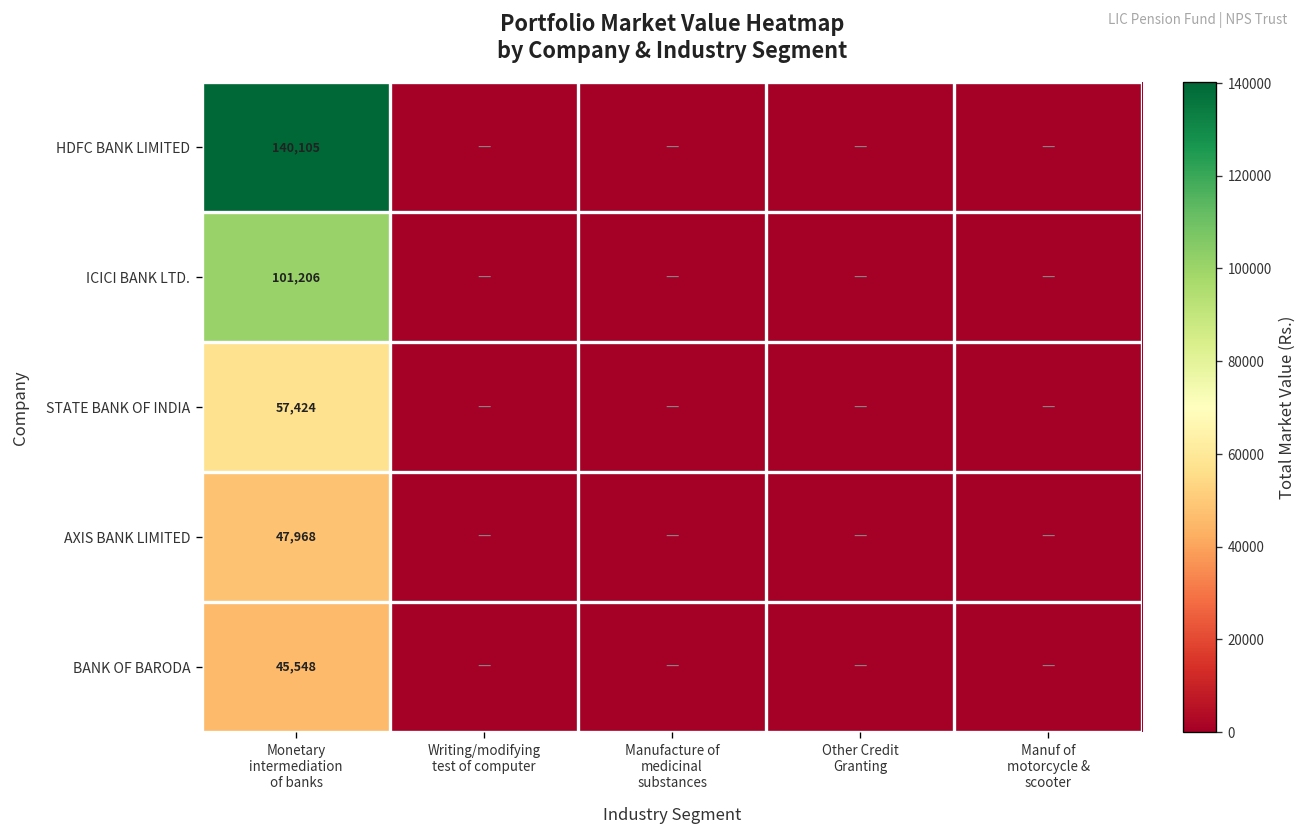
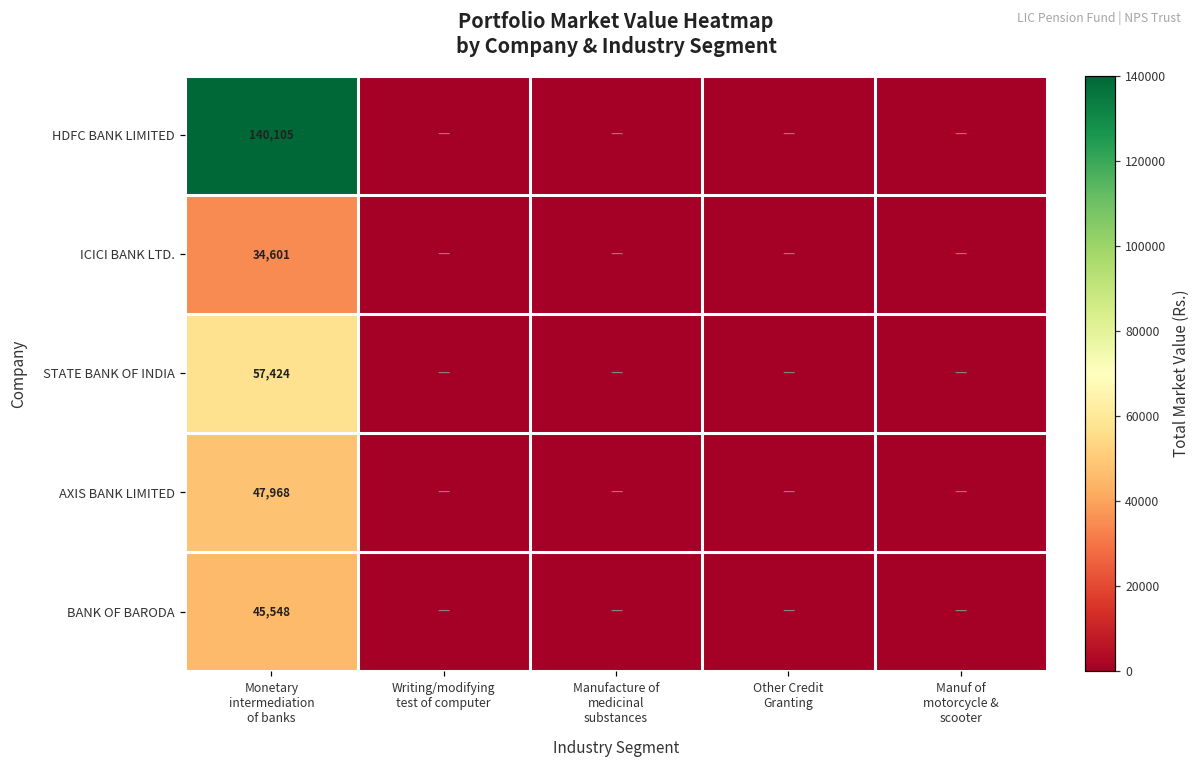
ICICI BANK LTD., Monetary intermediation of banks: 101,206 -> 34,601
